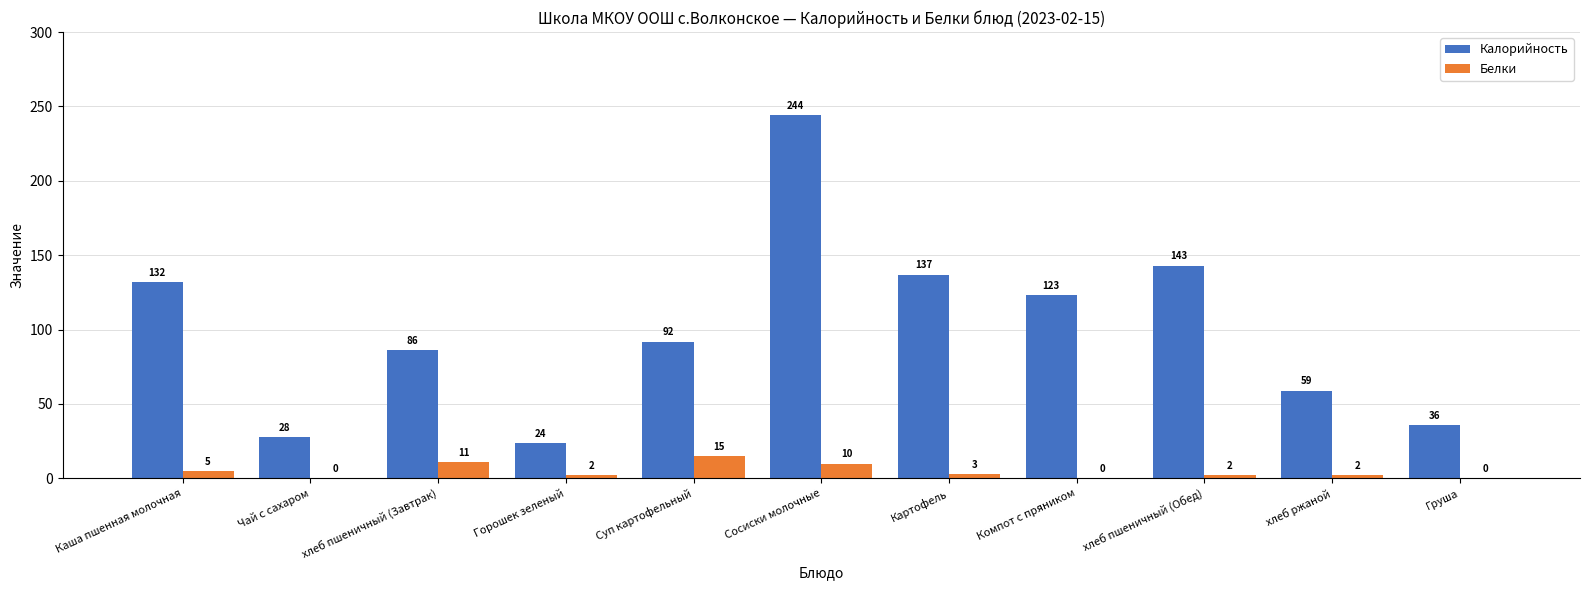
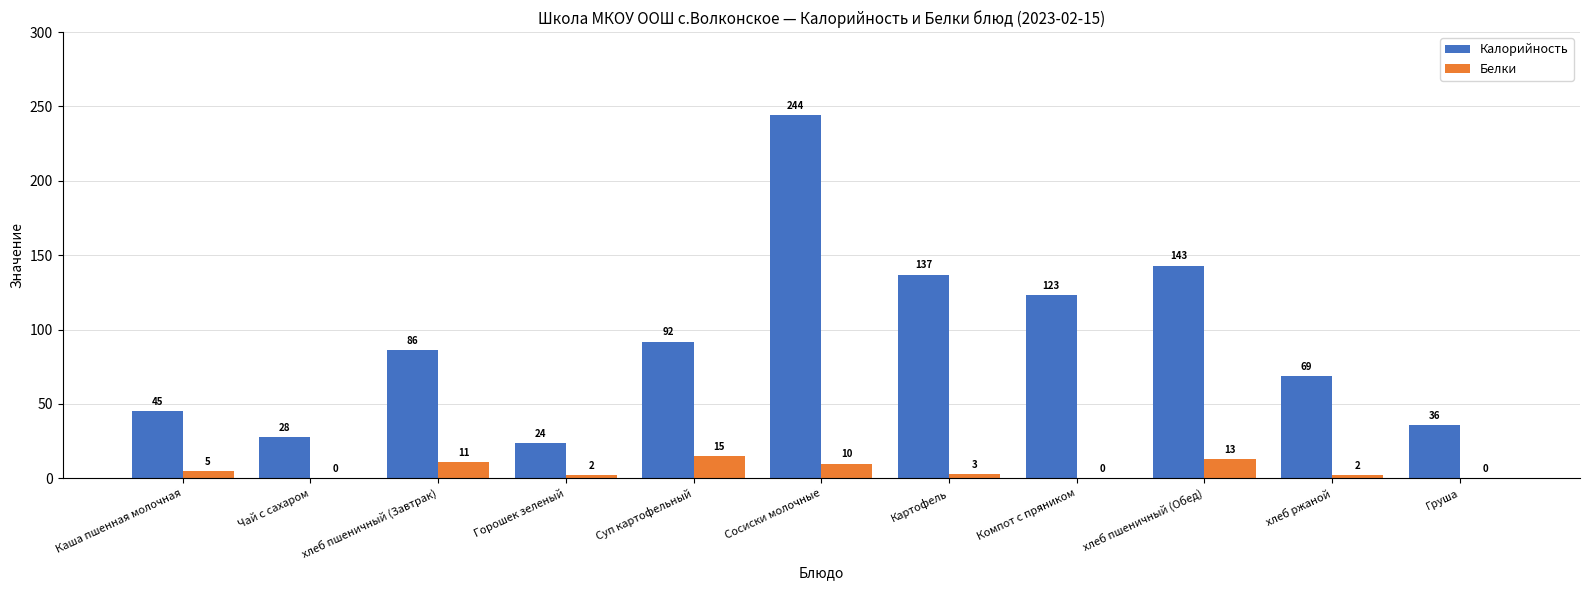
Калорийность, Каша пшенная молочная: 132 -> 45
Белки, хлеб пшеничный (Обед): 2 -> 13
Калорийность, хлеб ржаной: 59 -> 69
